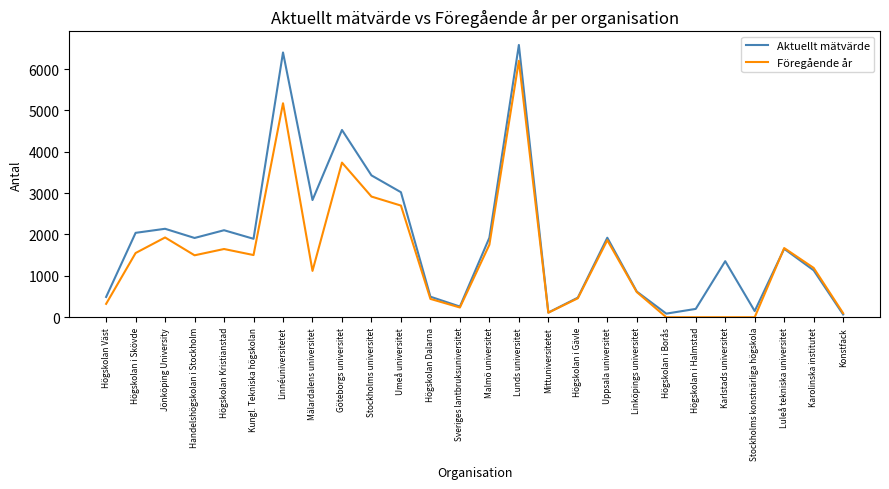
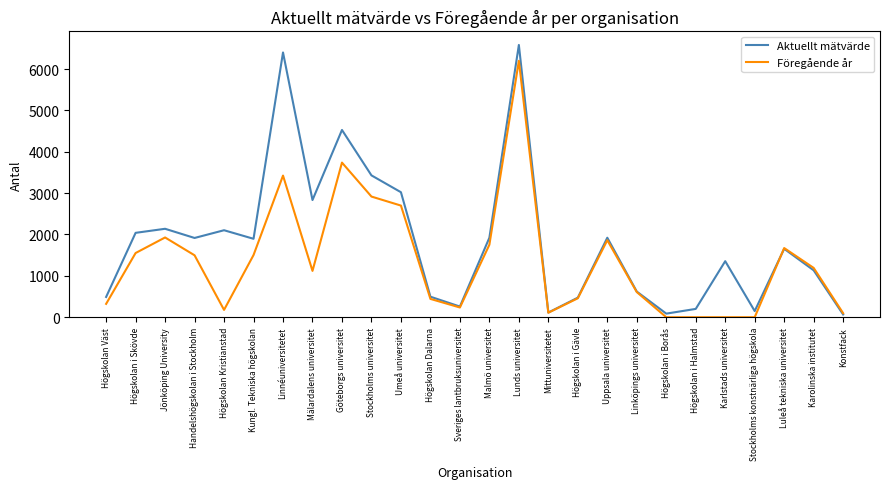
Föregående år, Högskolan Kristianstad: 1600 -> 200
Föregående år, Linnéuniversitetet: 5200 -> 3400
